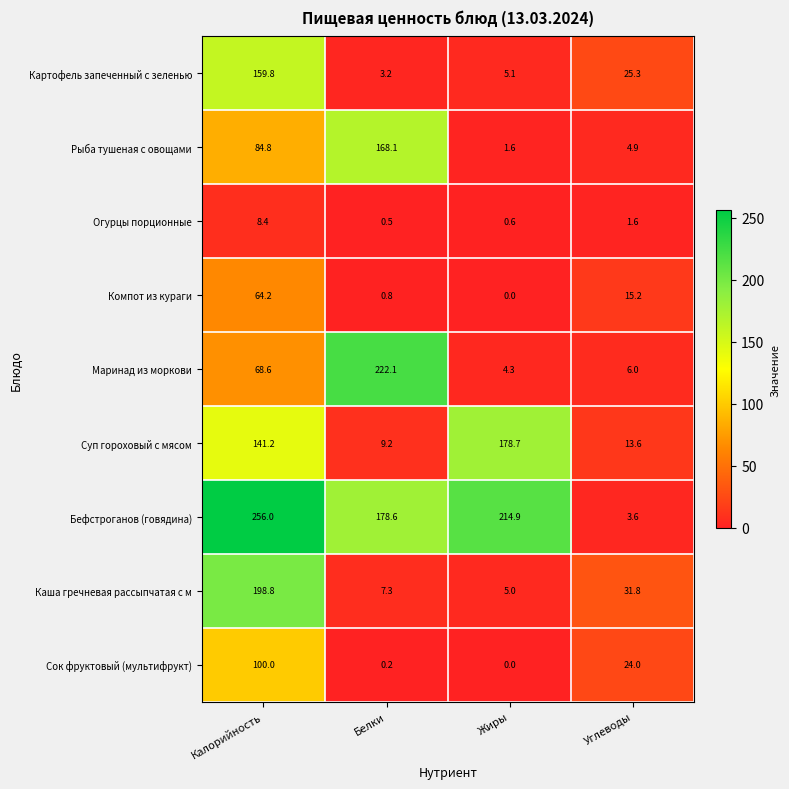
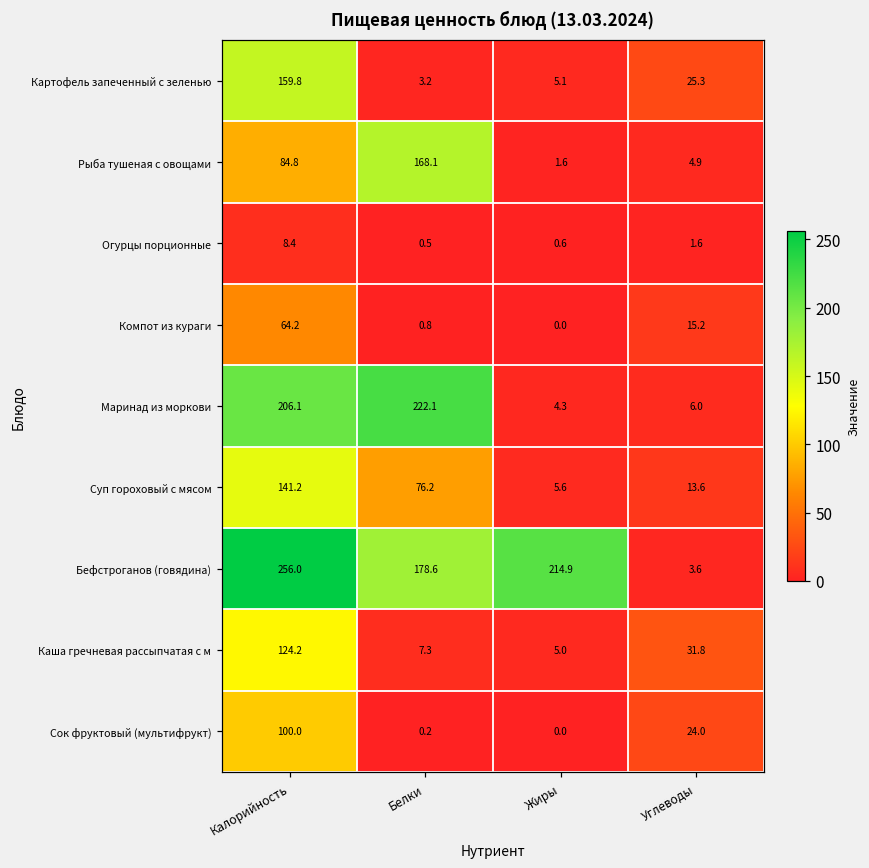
Маринад из моркови, Калорийность: 68.6 -> 206.1
Суп гороховый с мясом, Белки: 9.2 -> 76.2
Суп гороховый с мясом, Жиры: 178.7 -> 5.6
Каша гречневая рассыпчатая с м, Калорийность: 198.8 -> 124.2
